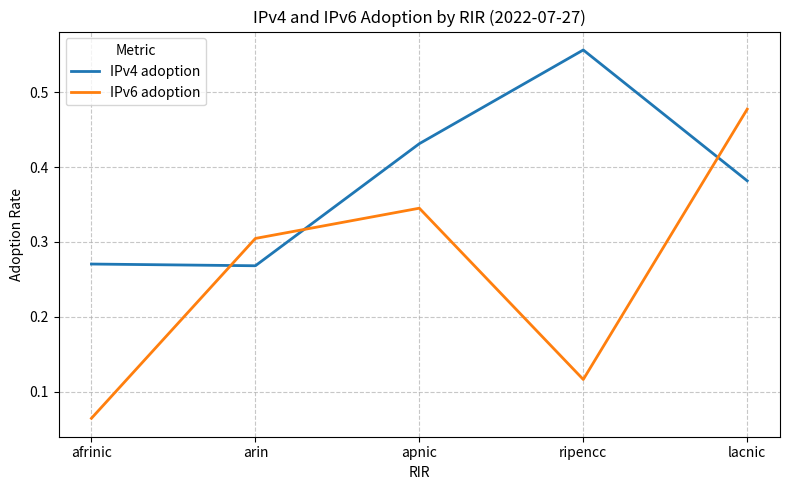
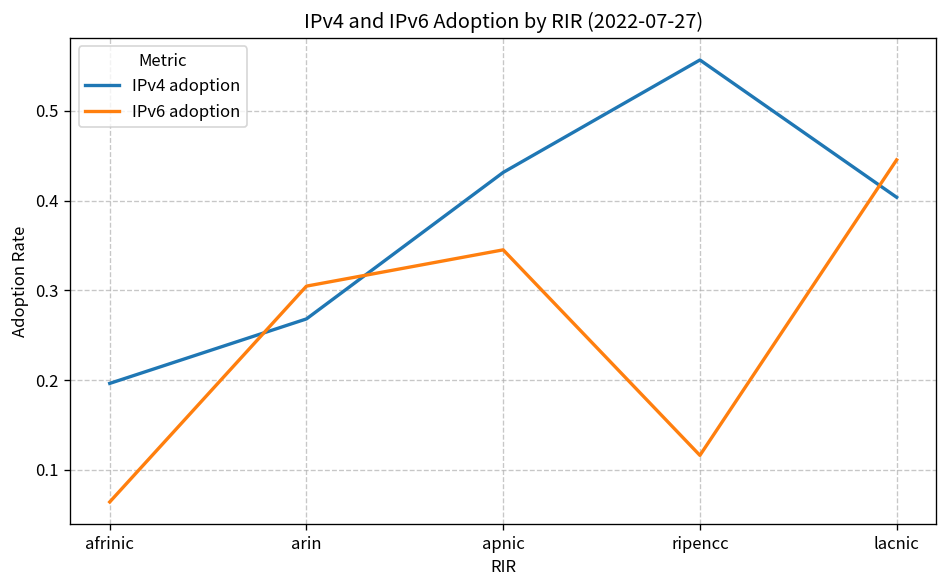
IPv4 adoption, afrinic: 0.27 -> 0.20
IPv4 adoption, lacnic: 0.38 -> 0.40
IPv6 adoption, lacnic: 0.48 -> 0.45
